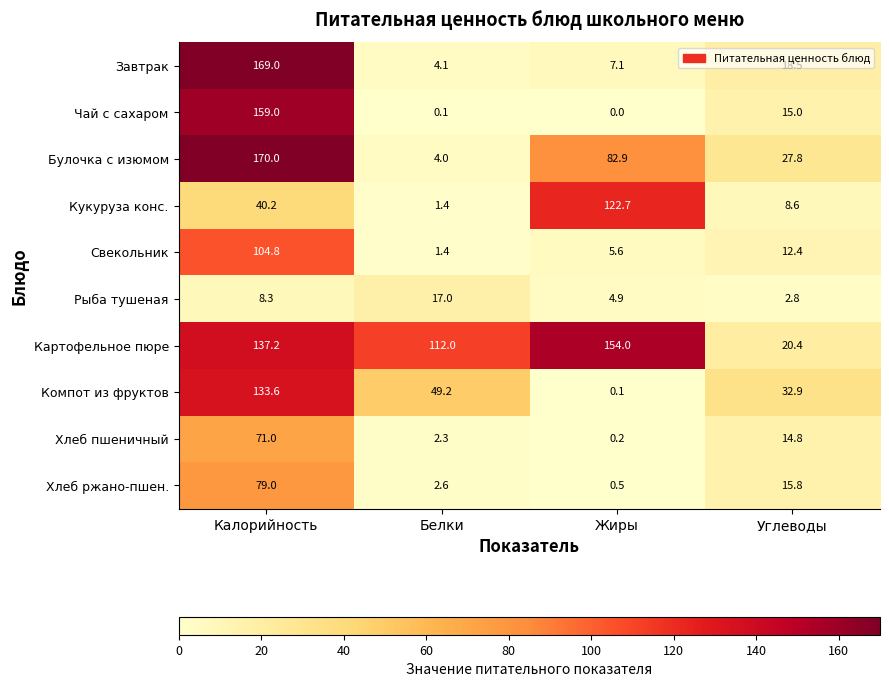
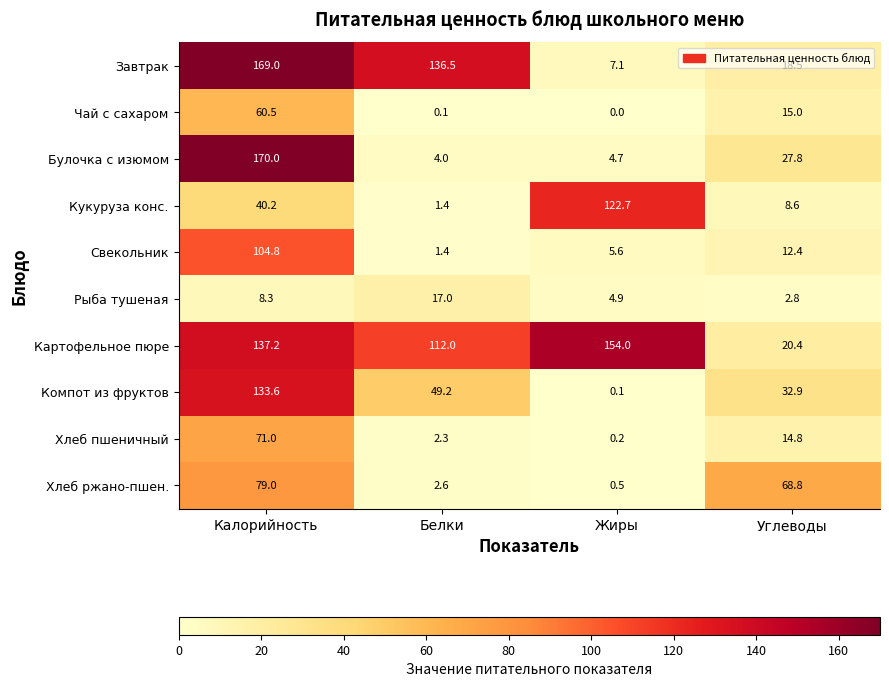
Завтрак, Белки: 4.1 -> 136.5
Чай с сахаром, Калорийность: 159.0 -> 60.5
Булочка с изюмом, Жиры: 82.9 -> 4.7
Хлеб ржано-пшен., Углеводы: 15.8 -> 68.8
